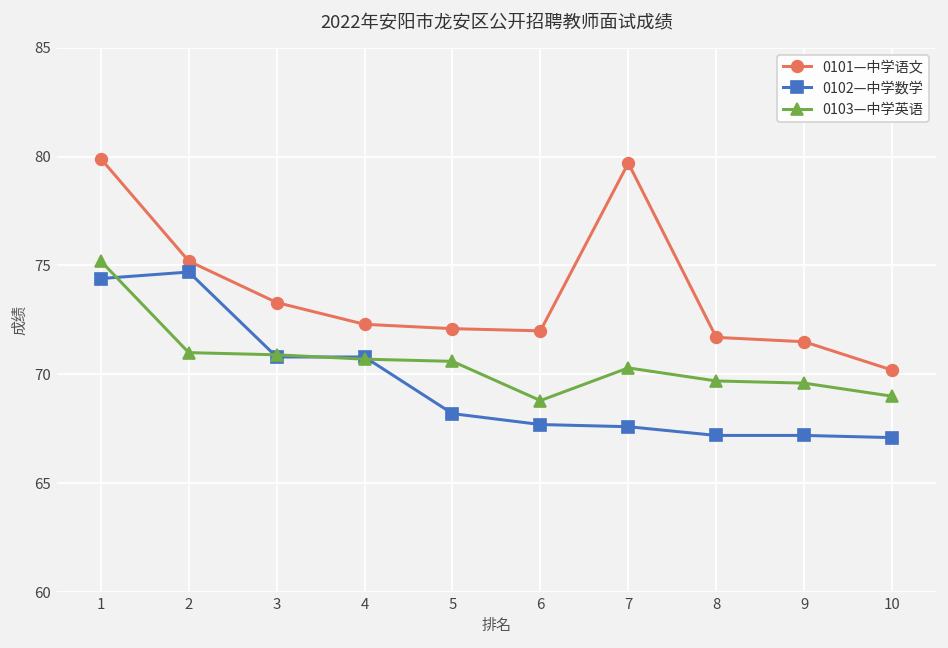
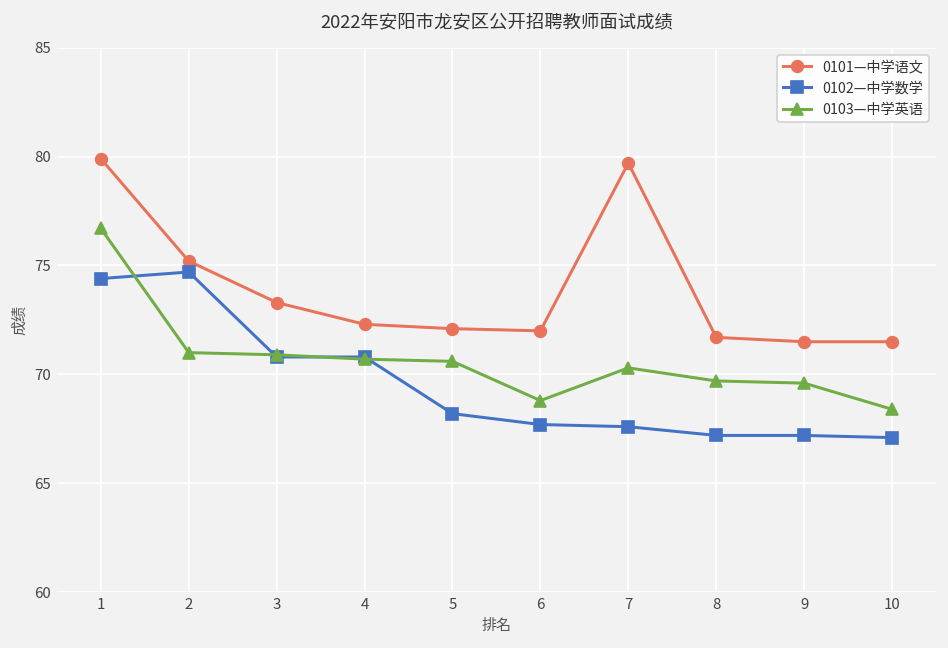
0103—中学英语, 1: 75.2 -> 76.7
0101—中学语文, 10: 70.2 -> 71.5
0103—中学英语, 10: 69.0 -> 68.4
